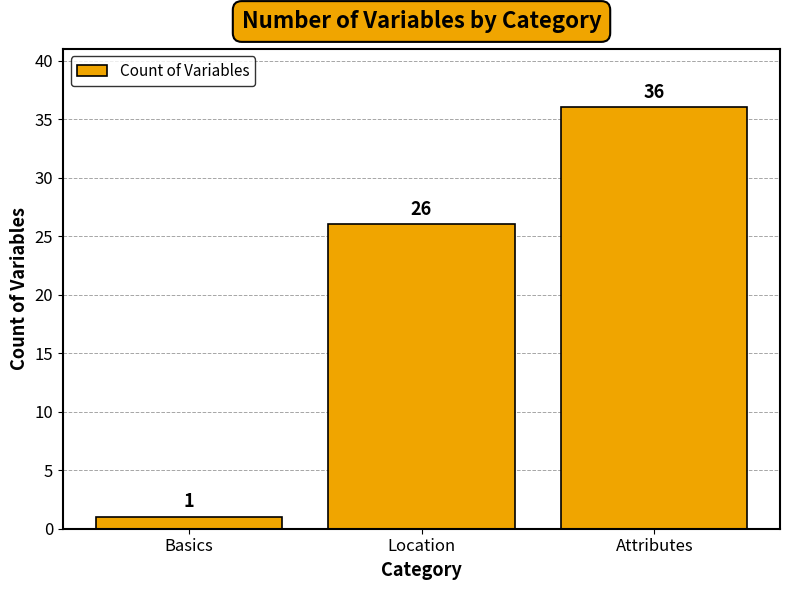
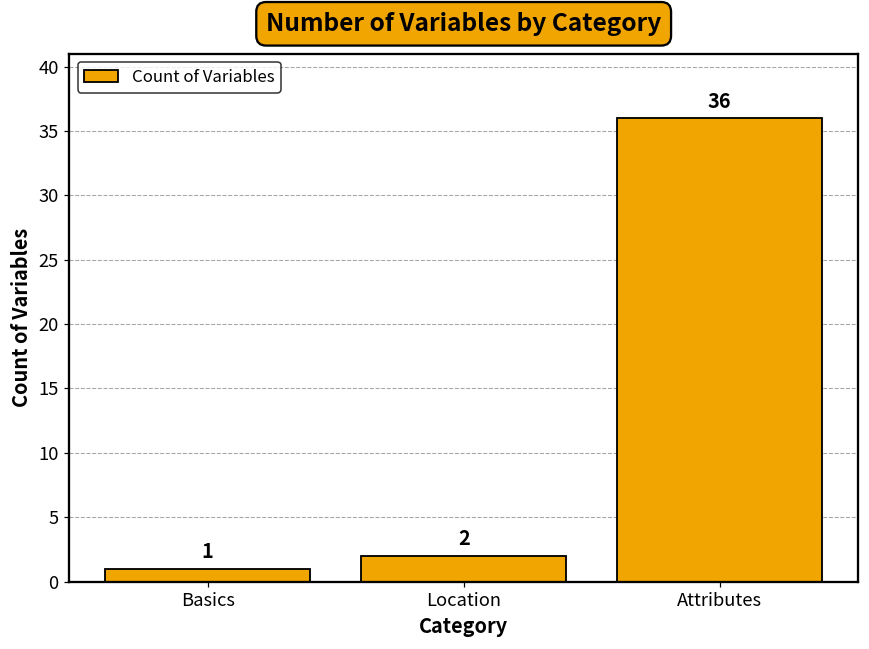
Location: 26 -> 2
